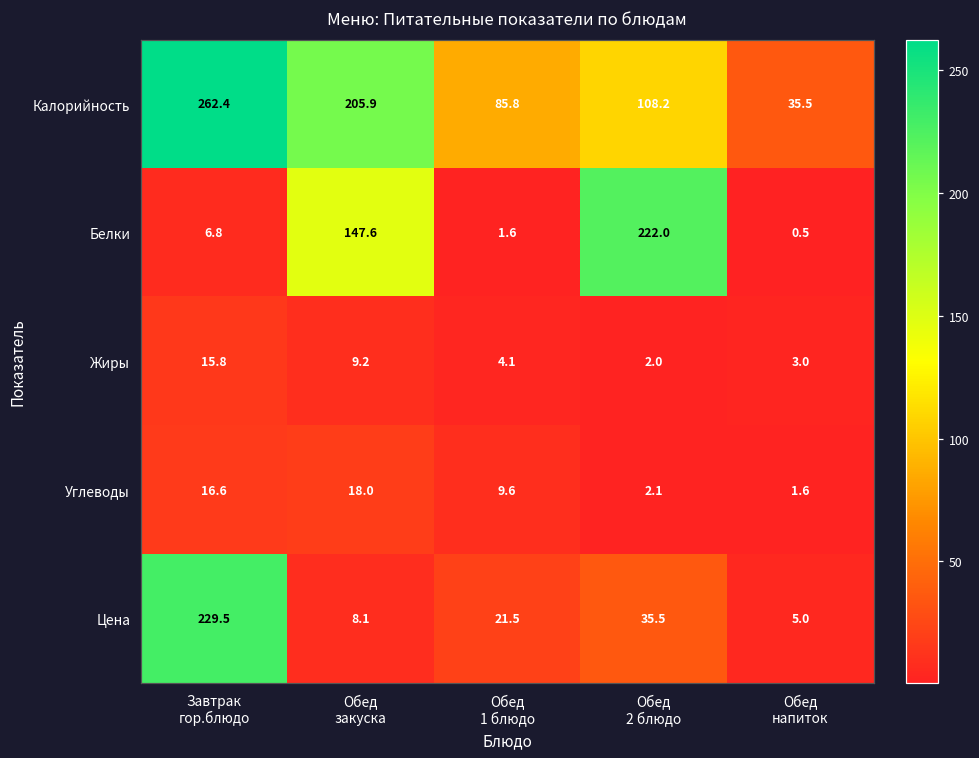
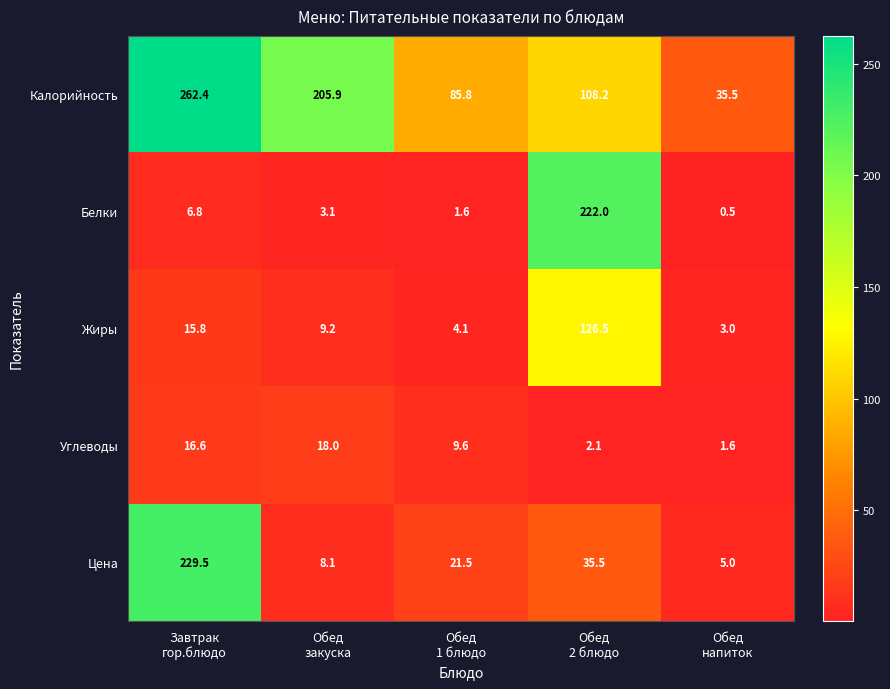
Белки, Обед закуска: 147.6 -> 3.1
Жиры, Обед 2 блюдо: 2.0 -> 126.5
